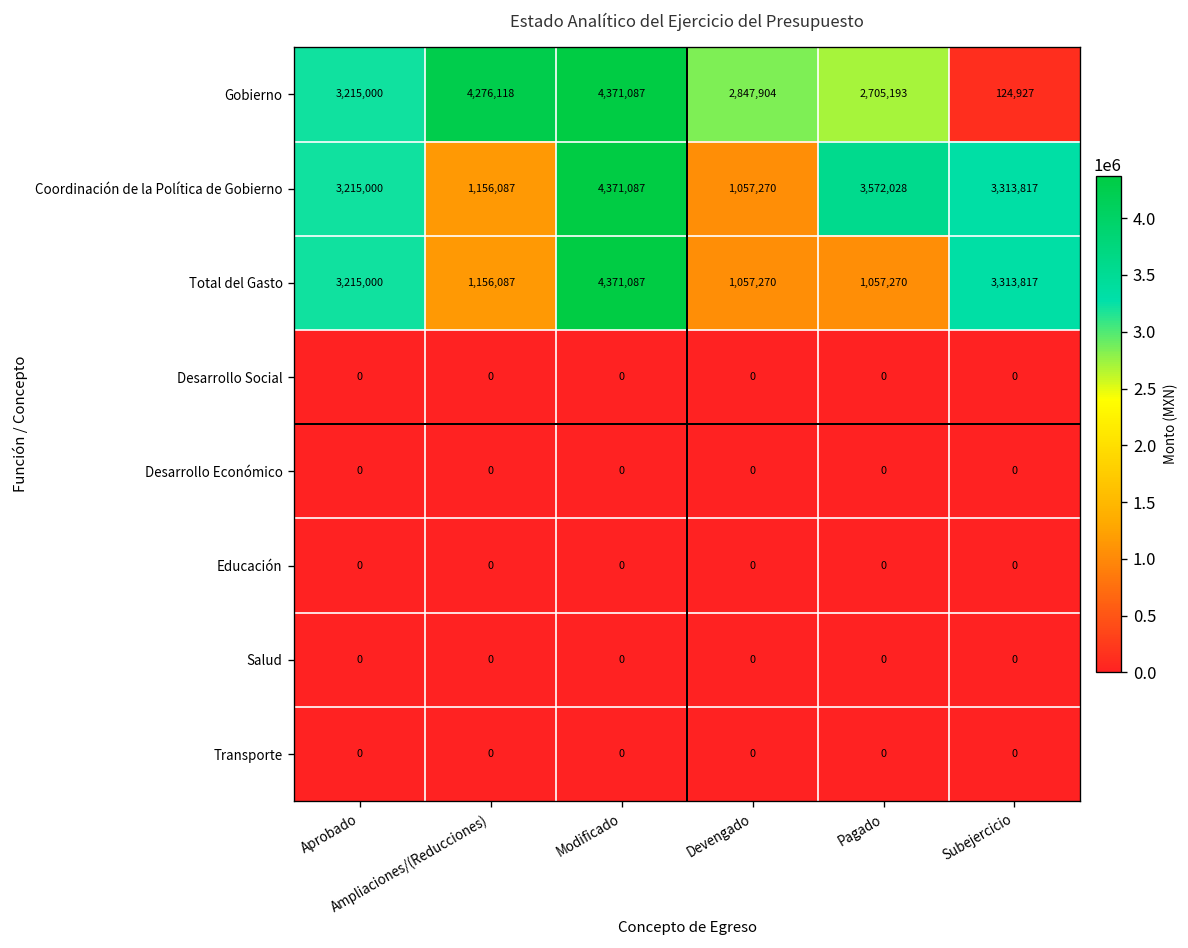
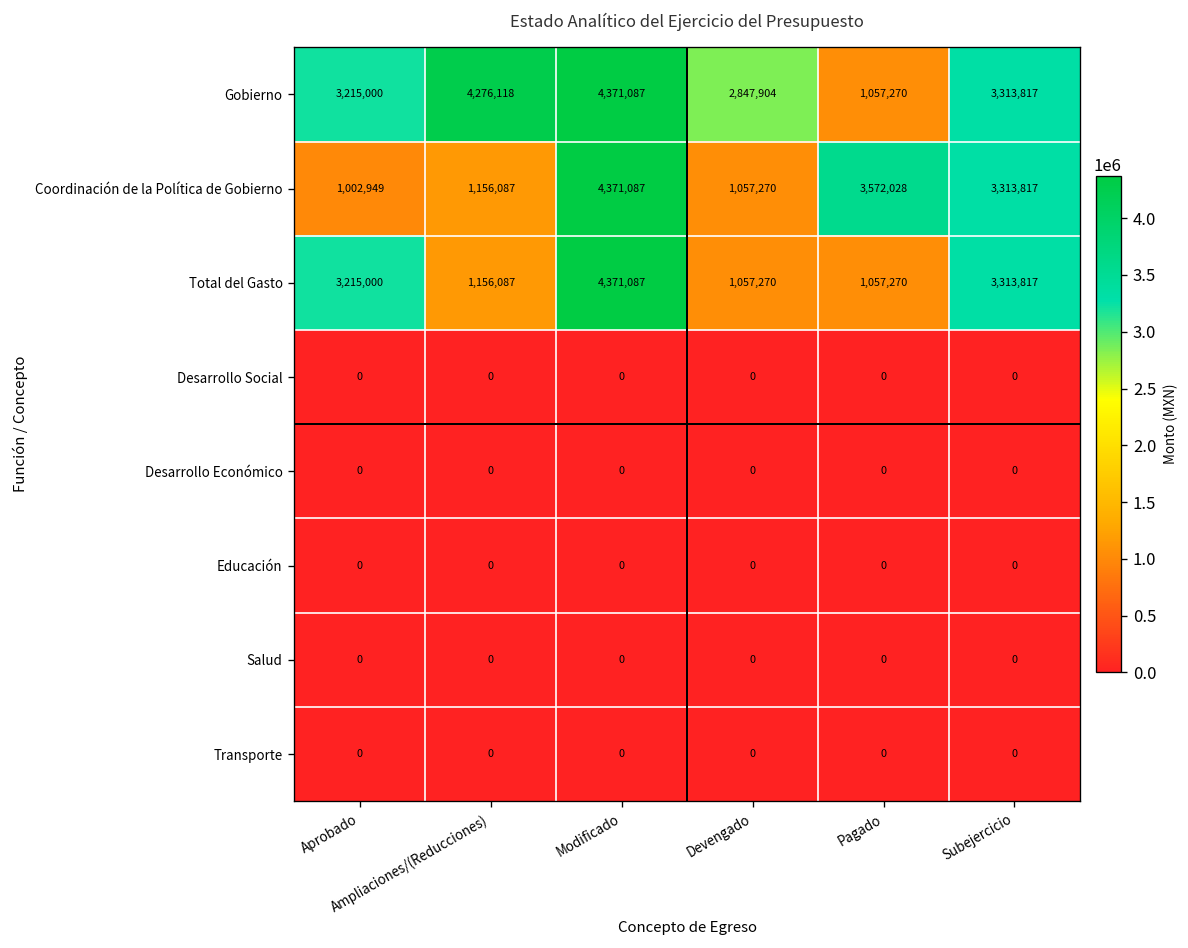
Gobierno, Pagado: 2,705,193 -> 1,057,270
Gobierno, Subejercicio: 124,927 -> 3,313,817
Coordinación de la Política de Gobierno, Aprobado: 3,215,000 -> 1,002,949
